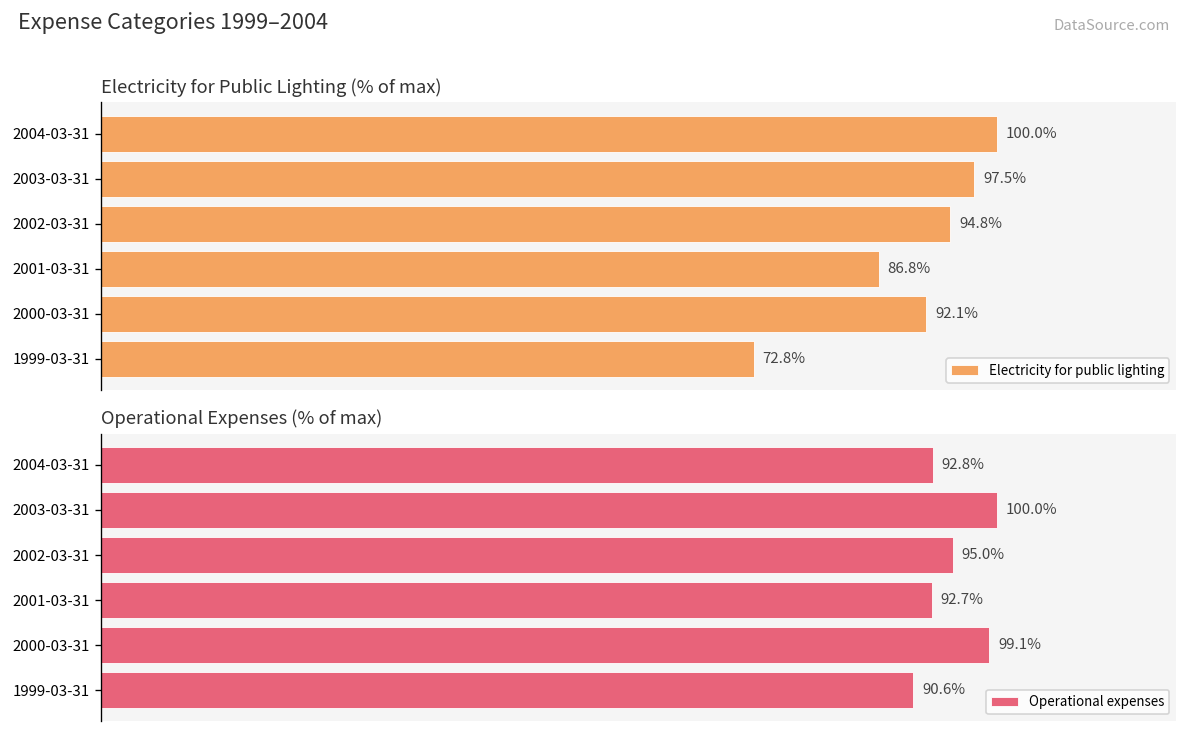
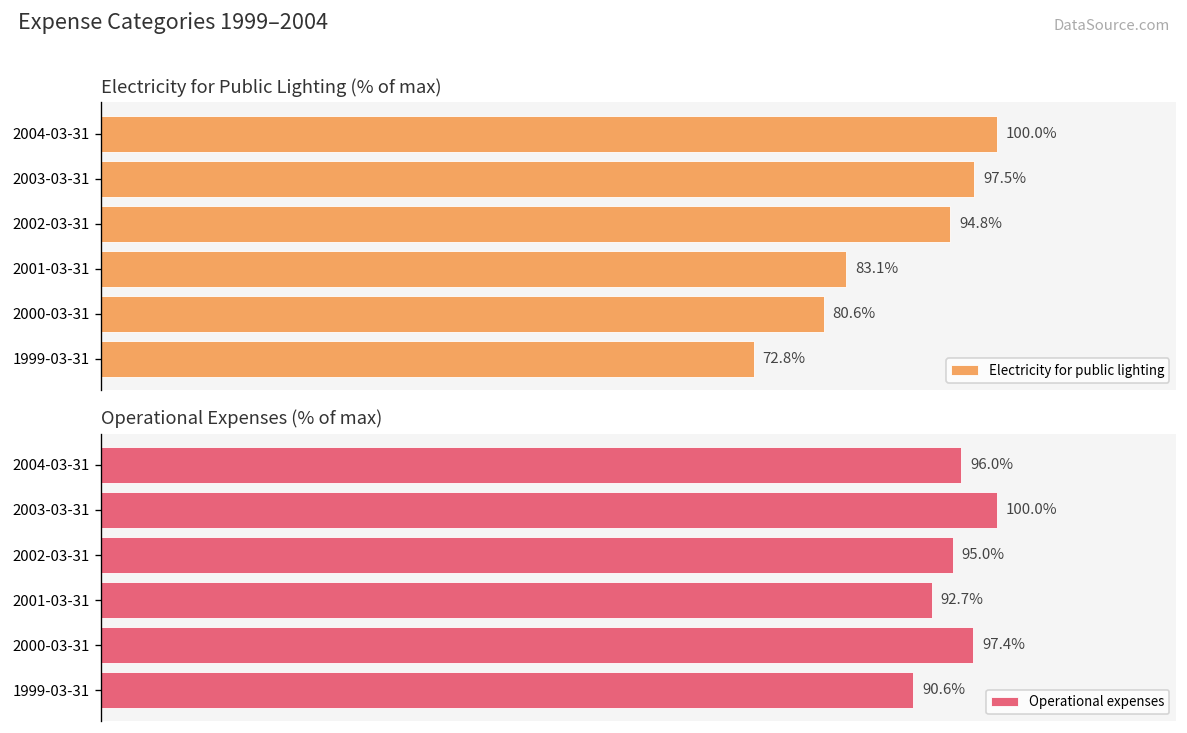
Electricity for Public Lighting (% of max), 2001-03-31: 86.8% -> 83.1%
Electricity for Public Lighting (% of max), 2000-03-31: 92.1% -> 80.6%
Operational Expenses (% of max), 2004-03-31: 92.8% -> 96.0%
Operational Expenses (% of max), 2000-03-31: 99.1% -> 97.4%
